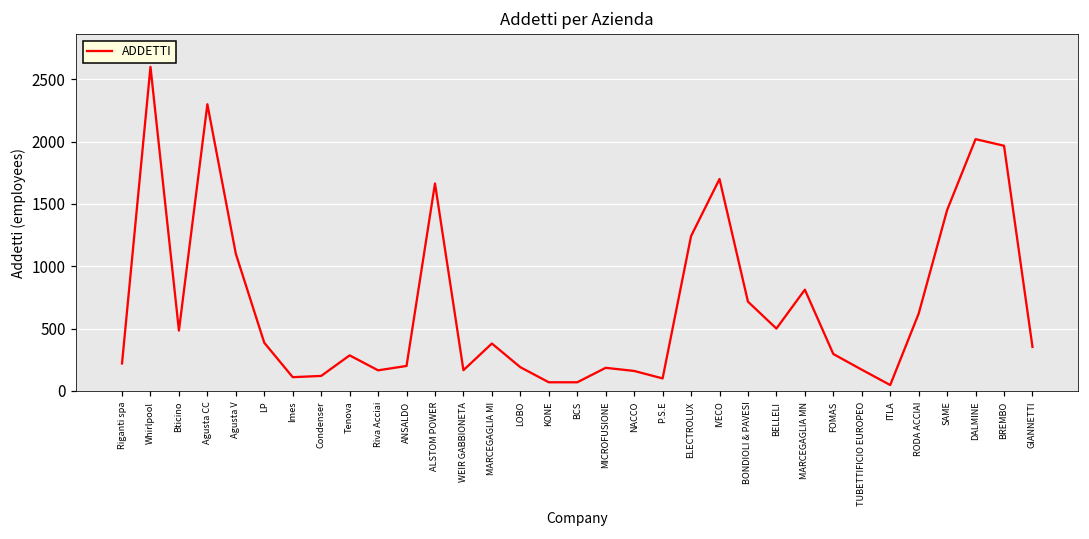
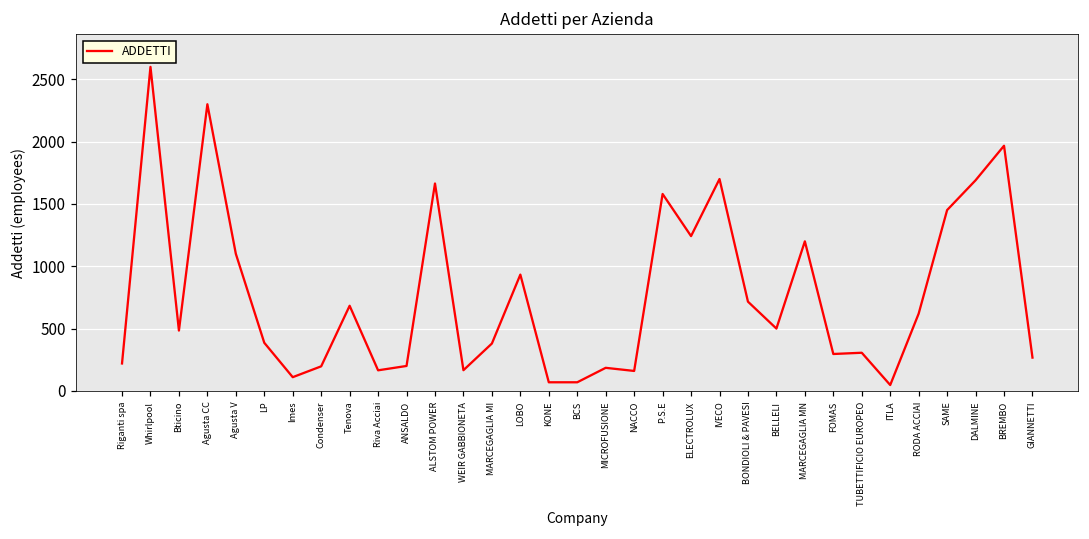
Condenser: 120 -> 200
Tenova: 290 -> 680
LOBO: 190 -> 930
P.S.E: 100 -> 1580
MARCEGAGLIA MN: 810 -> 1200
TUBETTIFICIO EUROPEO: 170 -> 310
DALMINE: 2020 -> 1690
GIANNETTI: 350 -> 270
